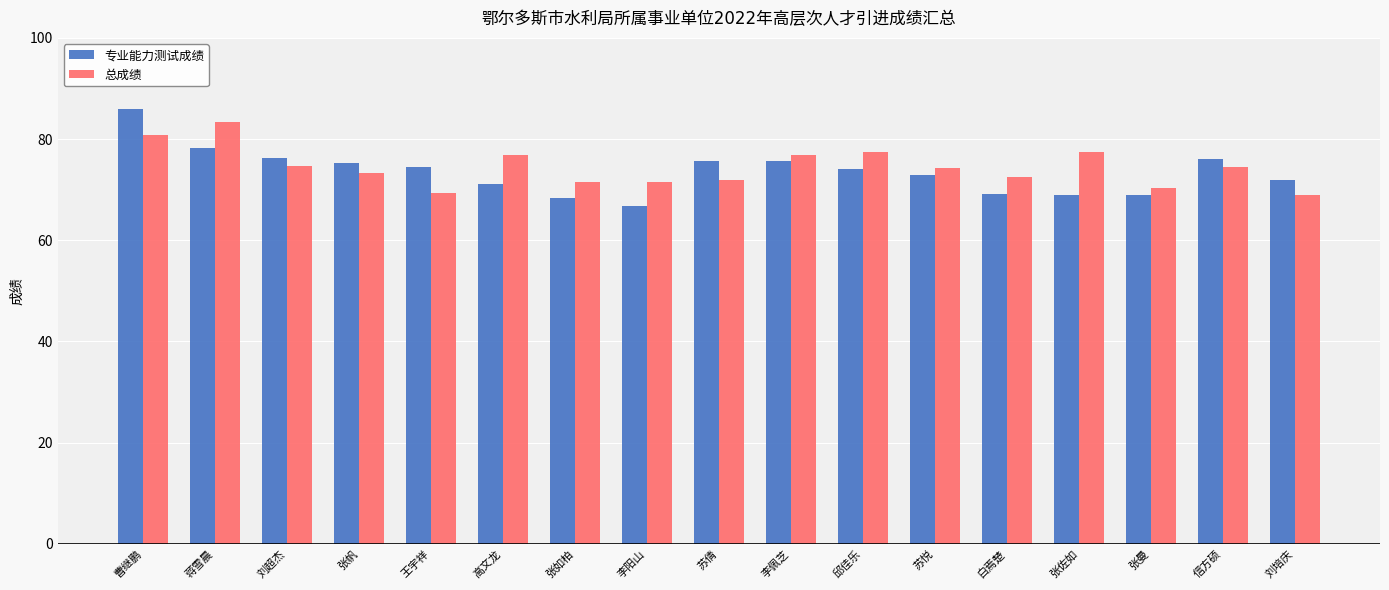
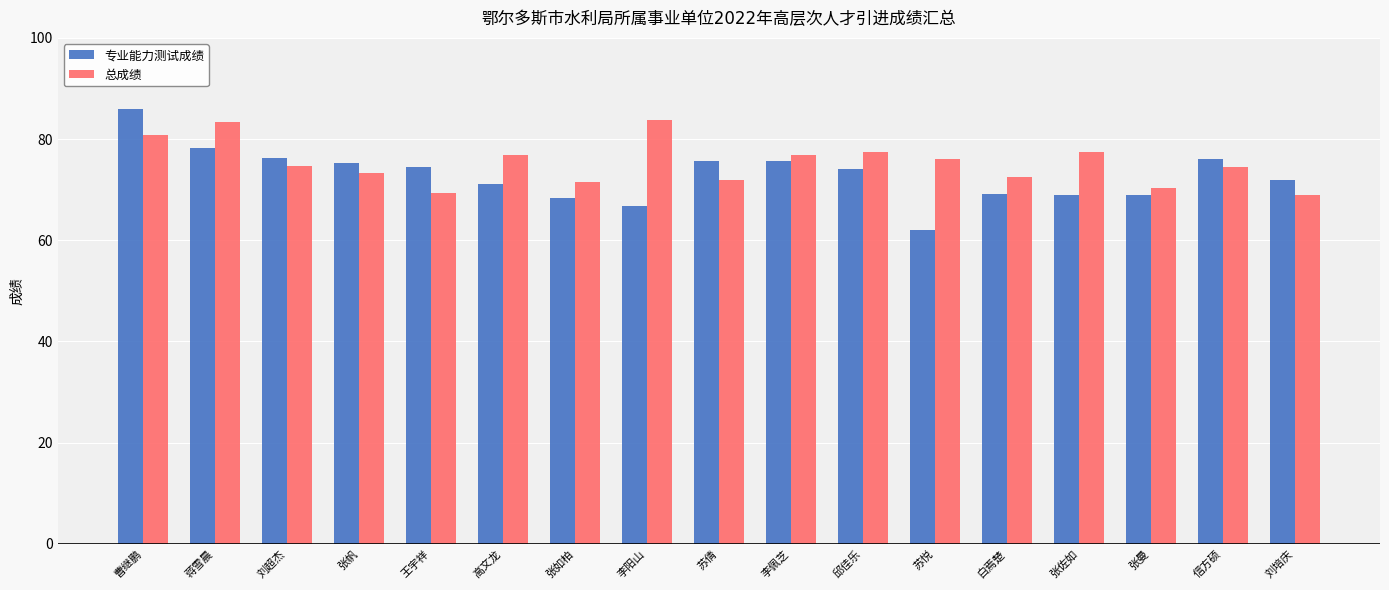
总成绩, 李阳山: 71 -> 84
专业能力测试成绩, 苏悦: 73 -> 62
总成绩, 苏悦: 74 -> 76
